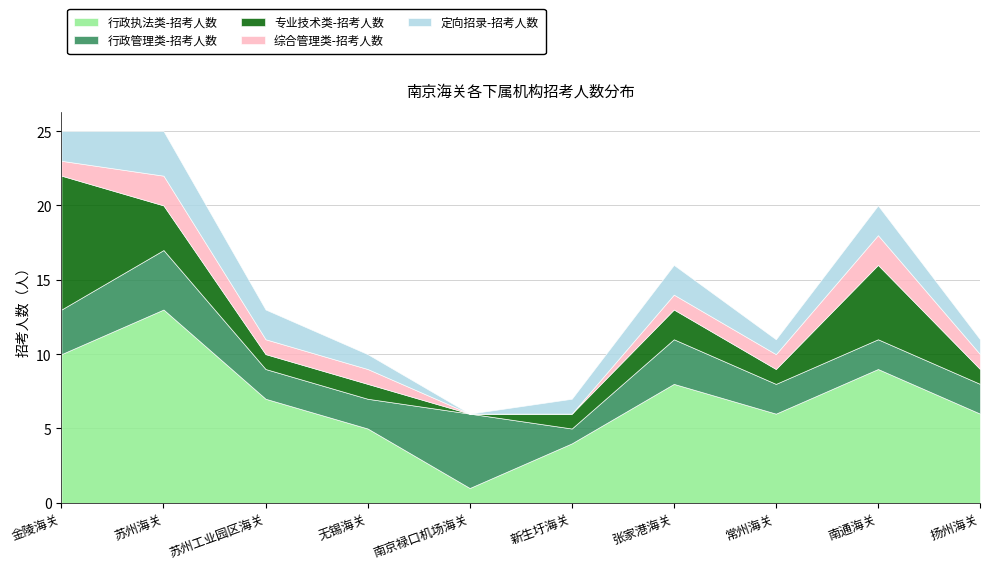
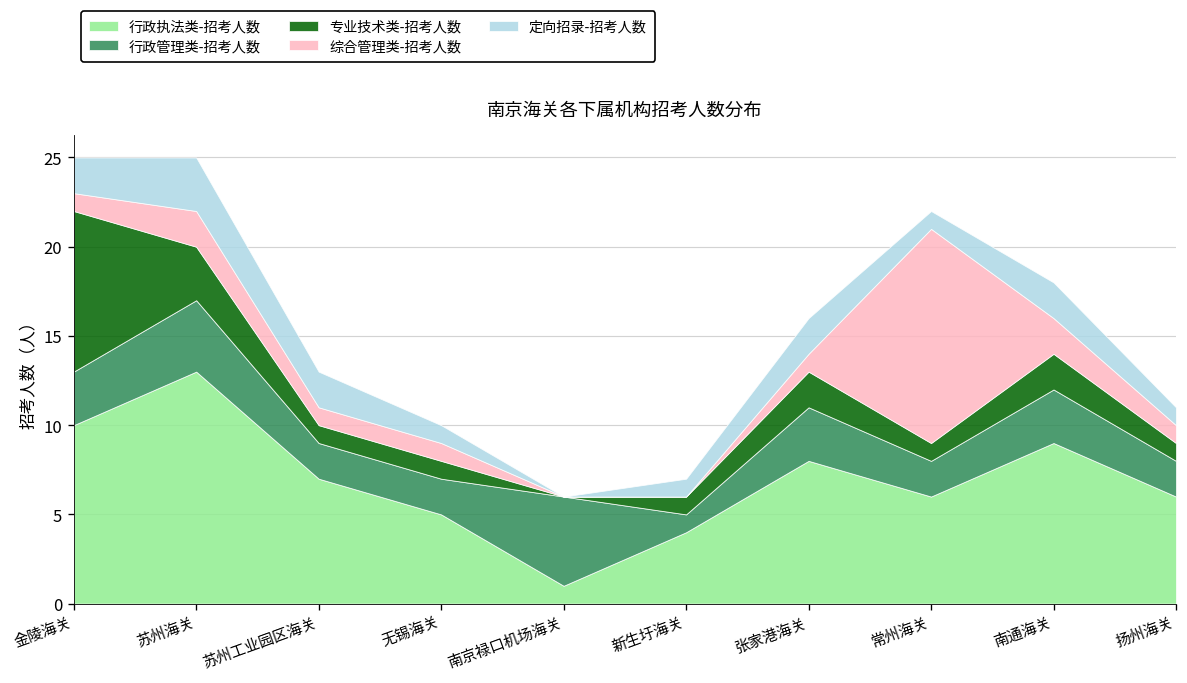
综合管理类-招考人数, 常州海关: 1 -> 12
行政管理类-招考人数, 南通海关: 2 -> 3
专业技术类-招考人数, 南通海关: 5 -> 2
